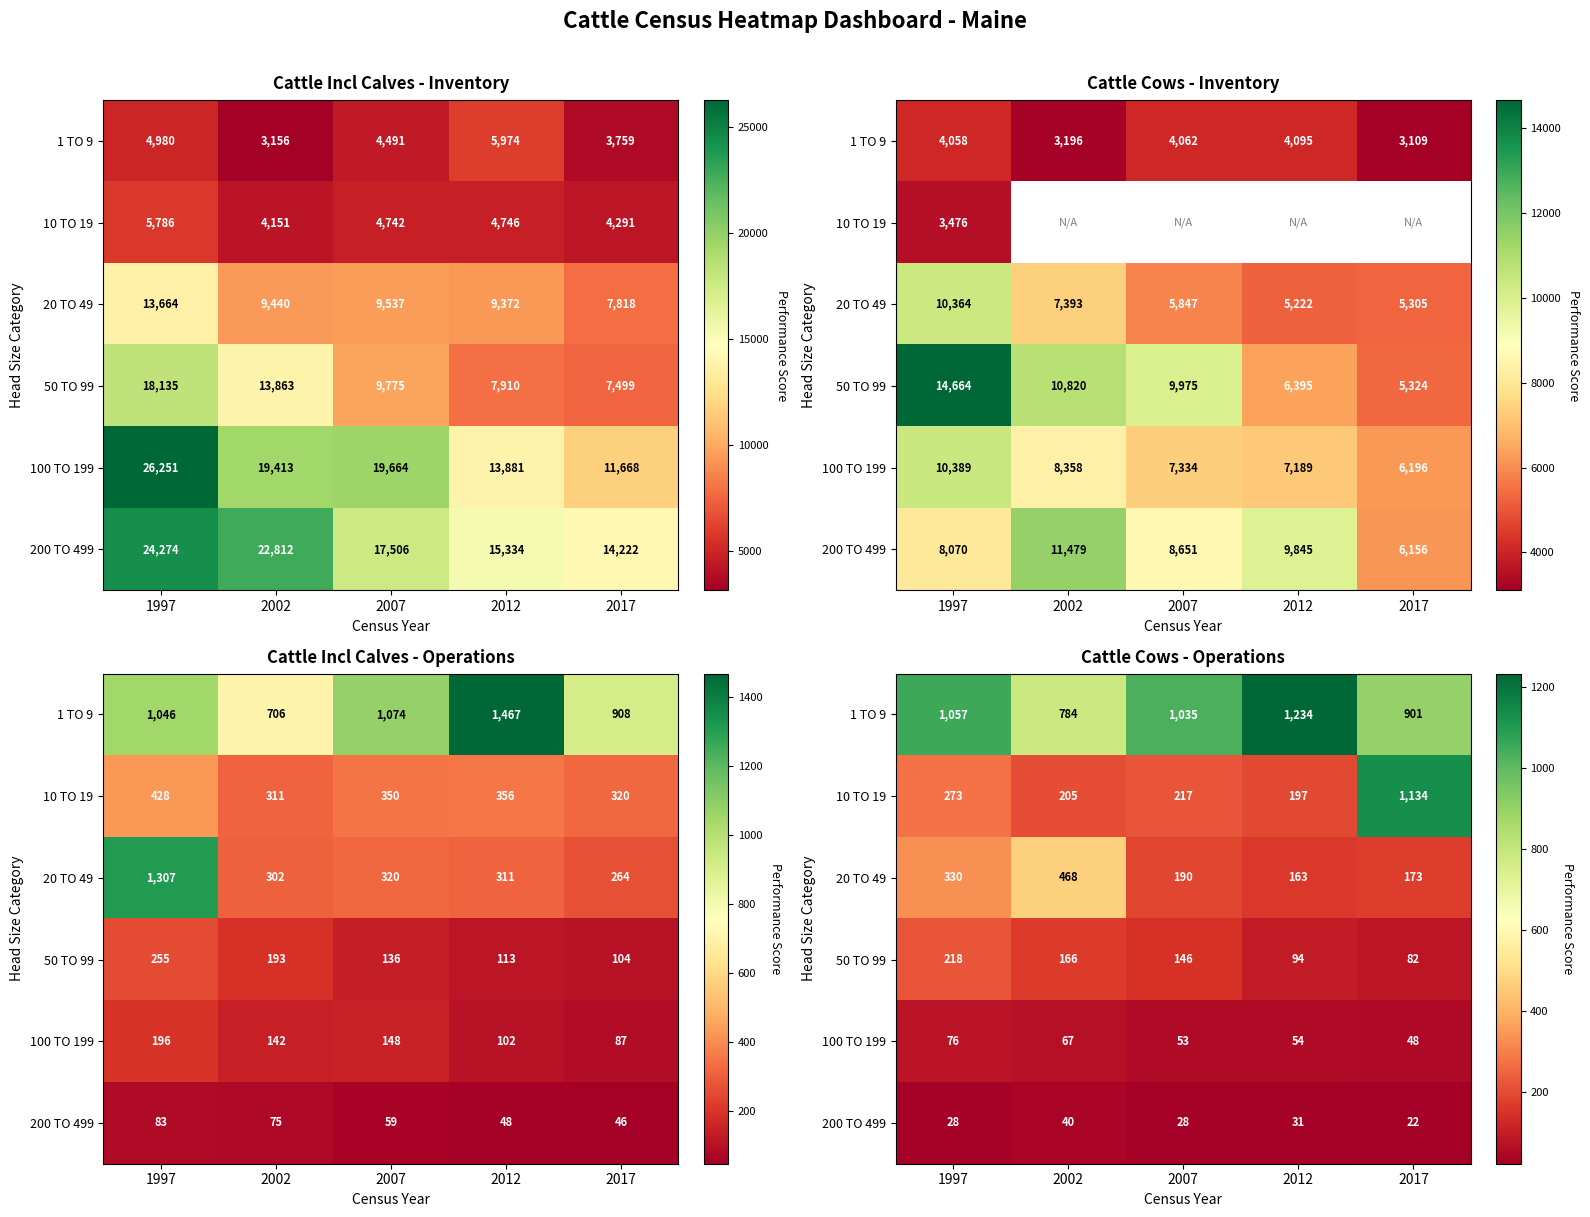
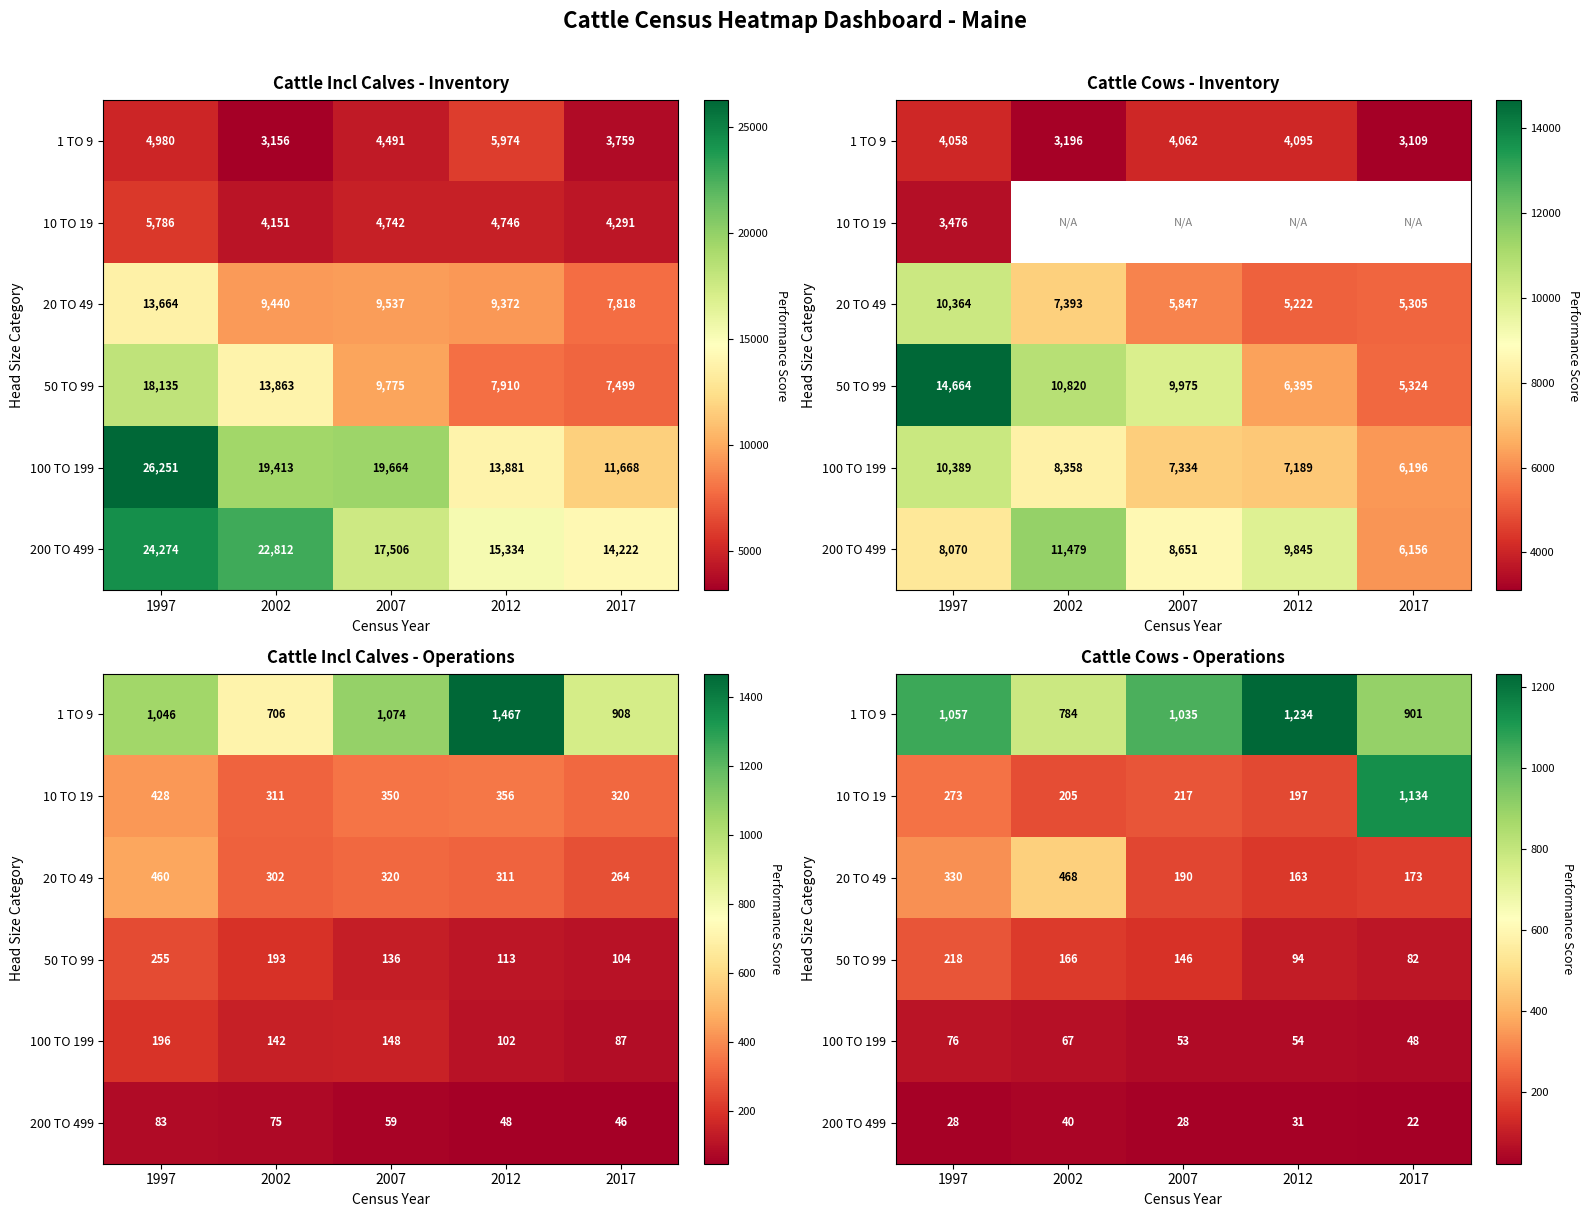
Cattle Incl Calves - Operations, 20 TO 49, 1997: 1,307 -> 460
